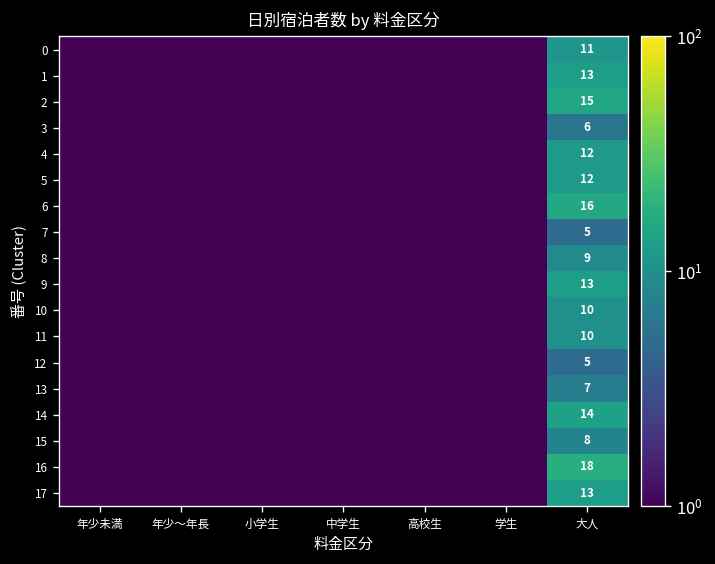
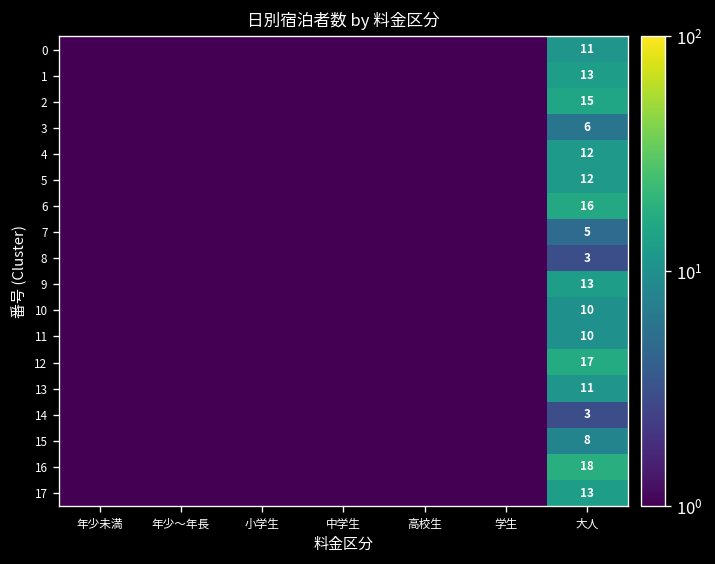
8, 大人: 9 -> 3
12, 大人: 5 -> 17
13, 大人: 7 -> 11
14, 大人: 14 -> 3
